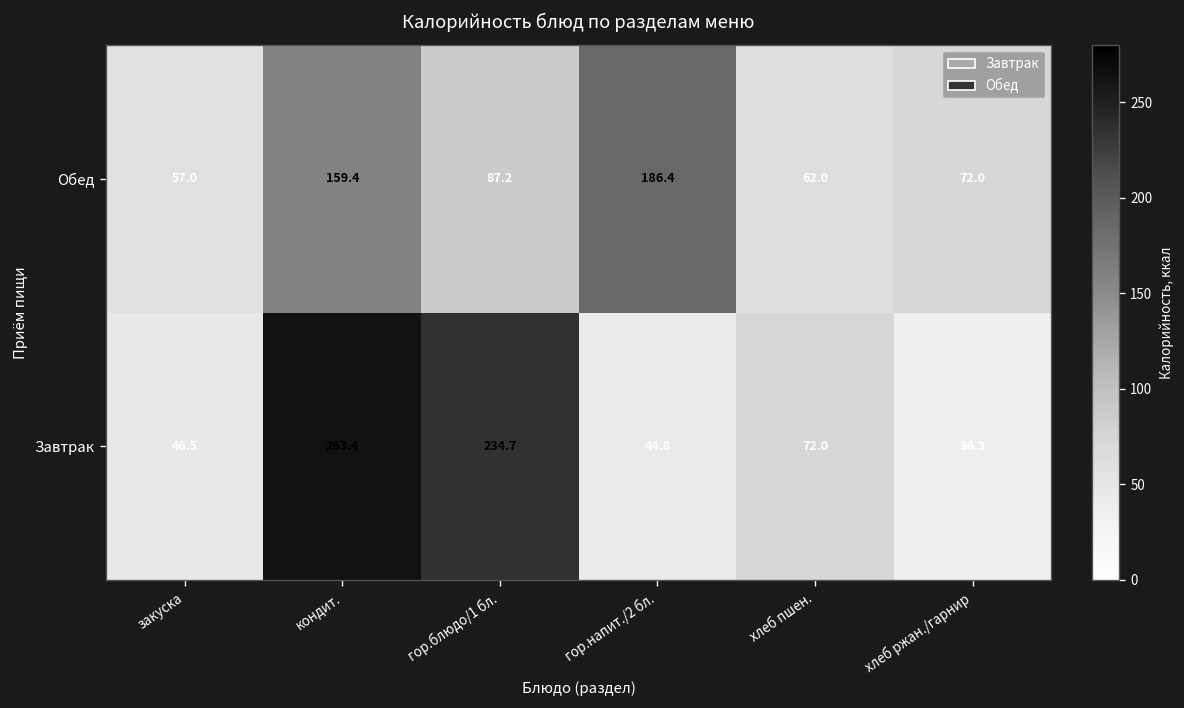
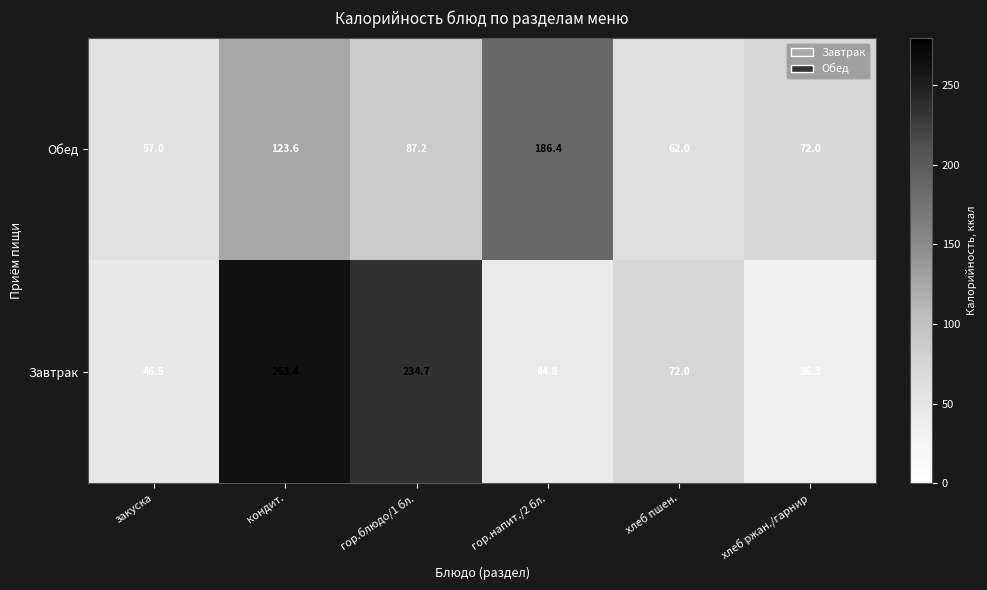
Обед, кондит.: 159.4 -> 123.6
